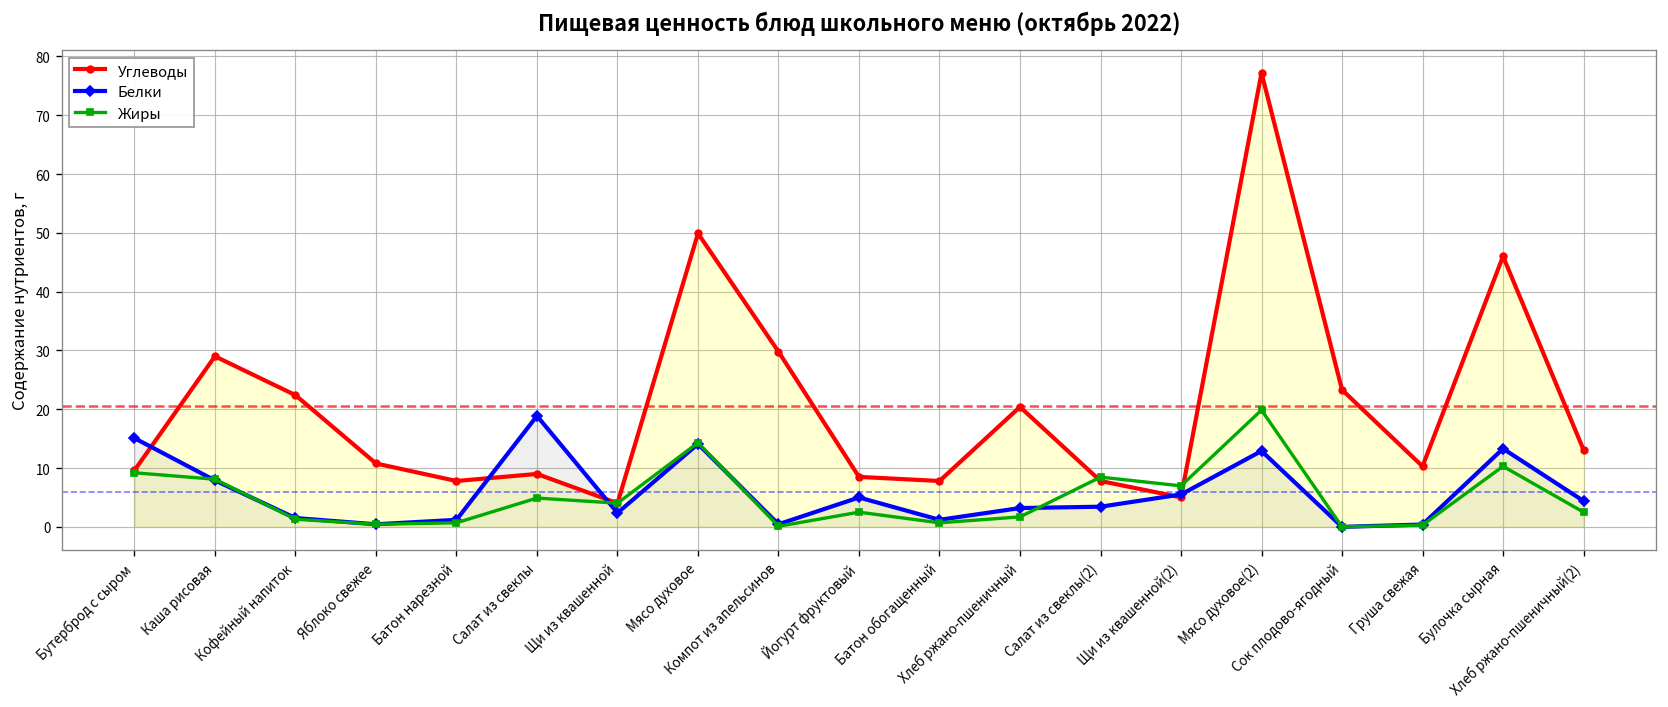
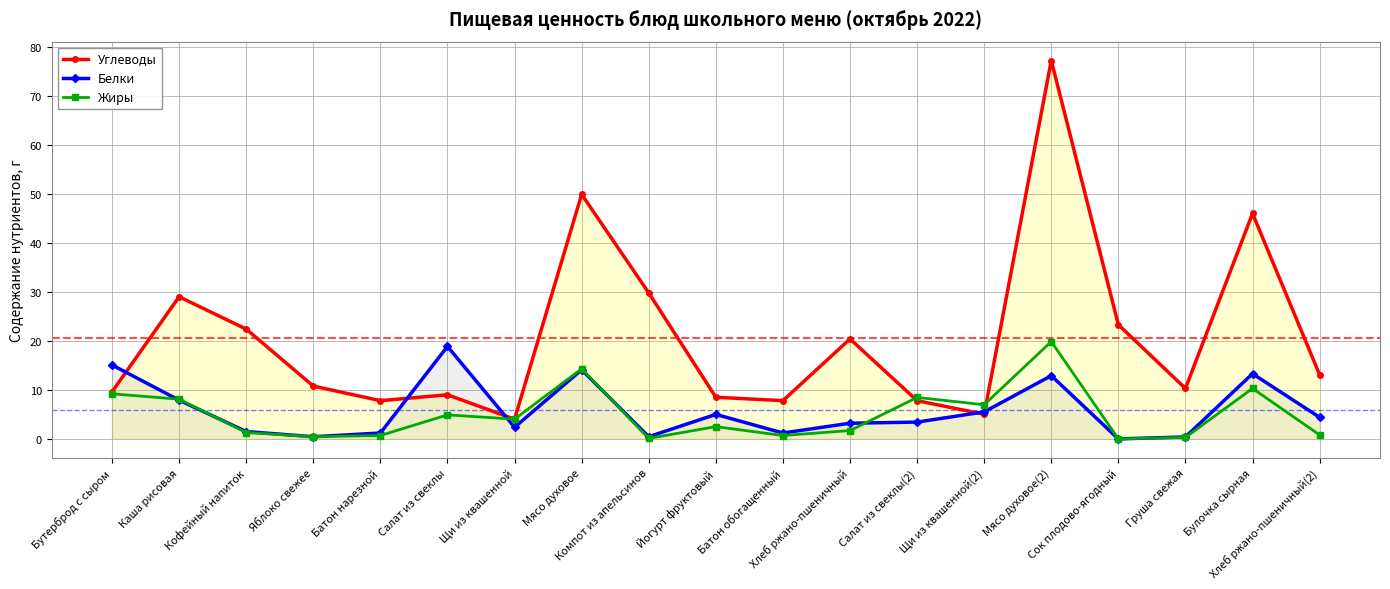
Жиры, Хлеб ржано-пшеничный(2): 3 -> 1
